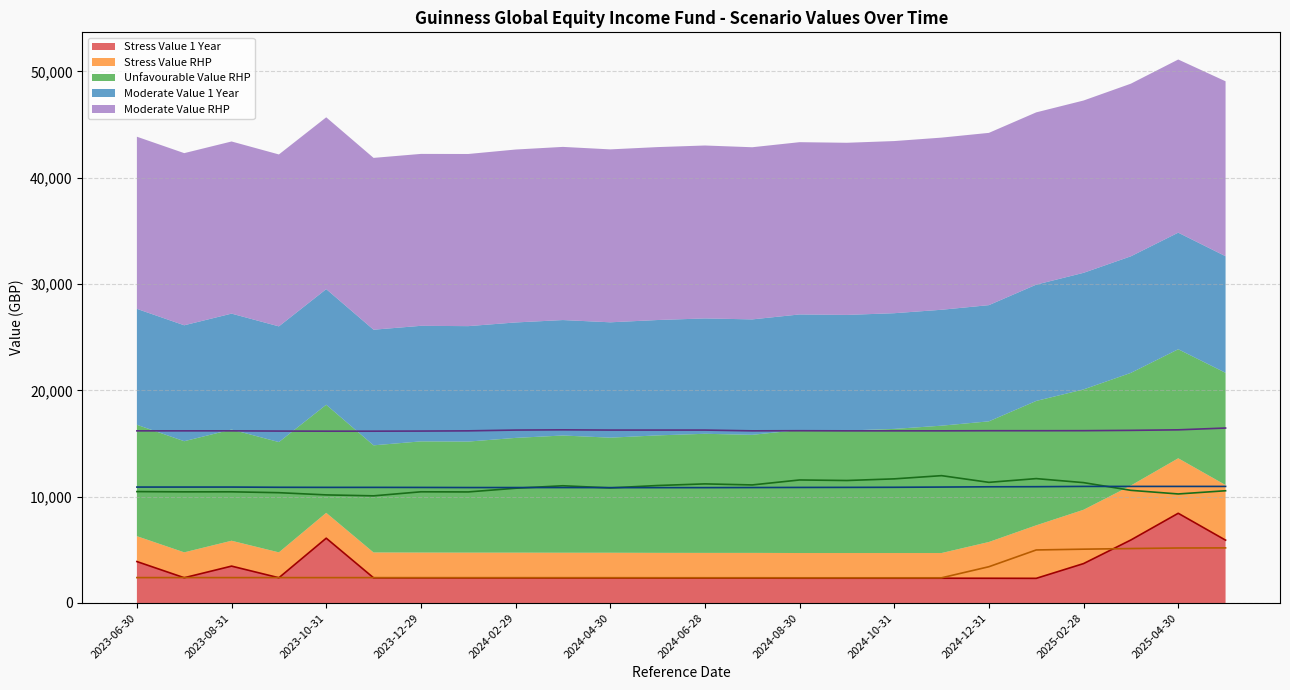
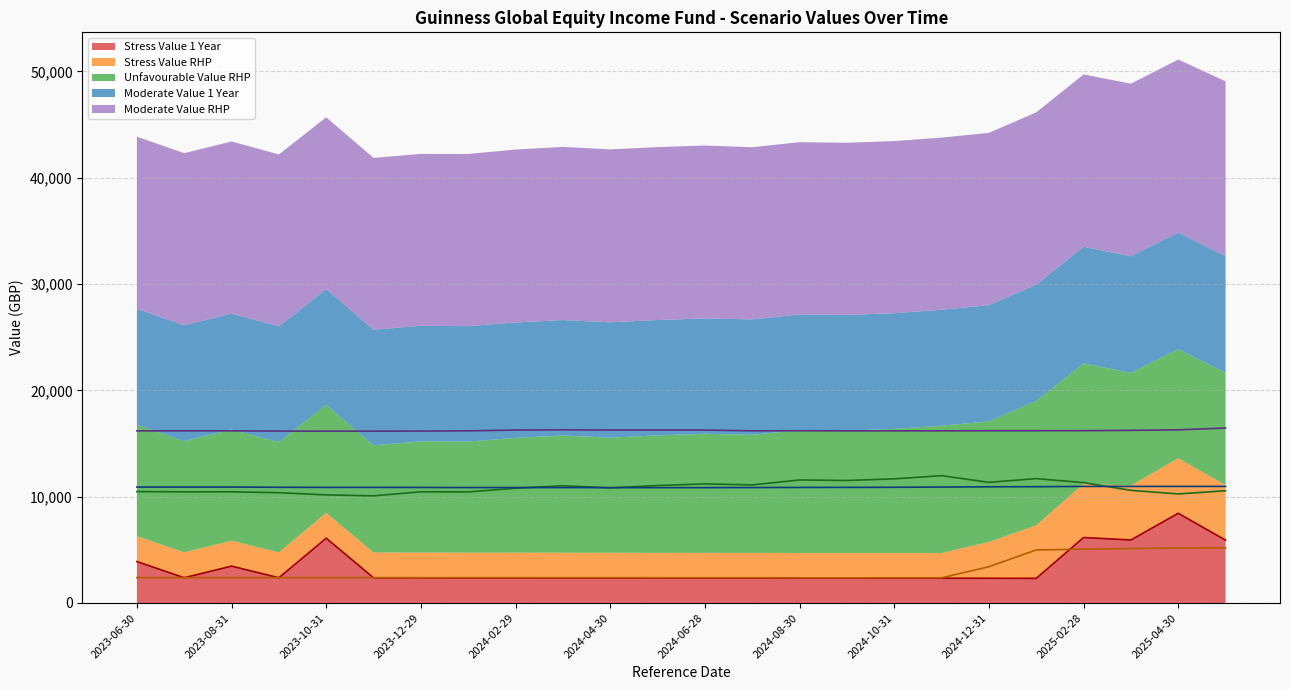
Stress Value 1 Year, 2025-02-28: 3,700 -> 6,200
